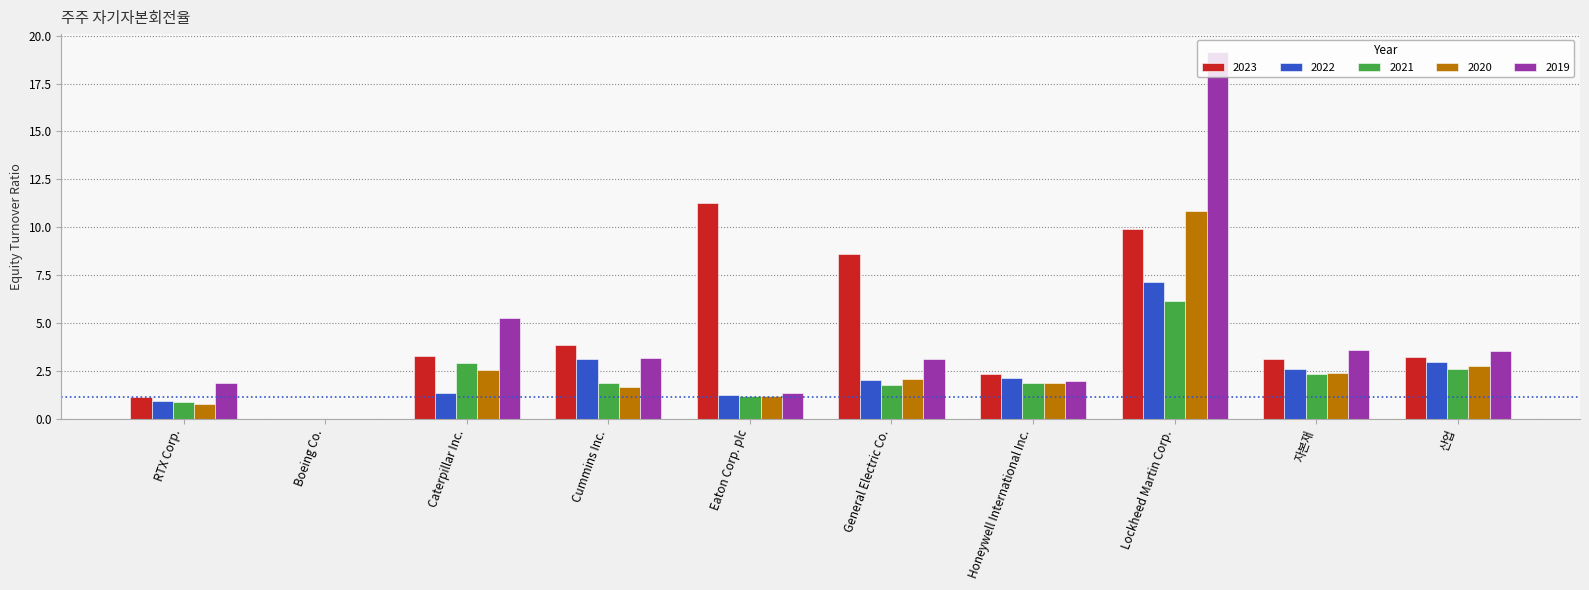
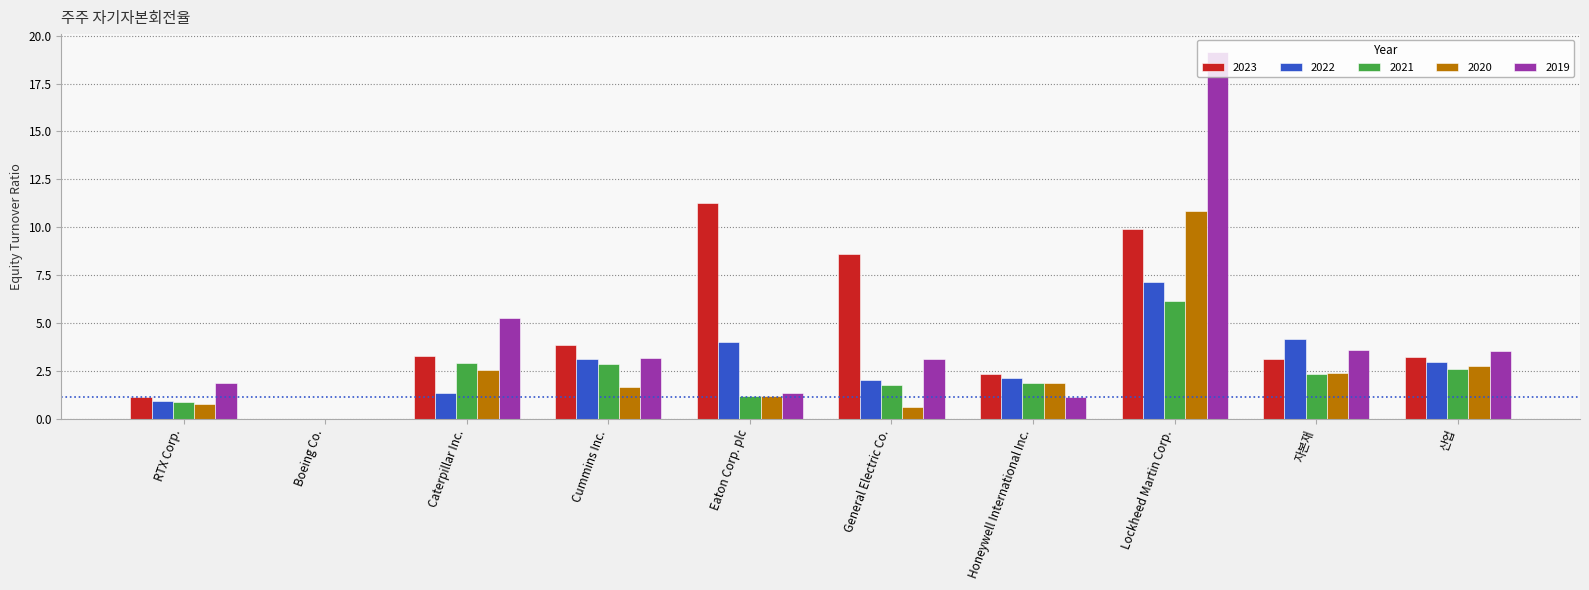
2021, Cummins Inc.: 1.9 -> 2.8
2022, Eaton Corp. plc: 1.2 -> 4.0
2020, General Electric Co.: 2.1 -> 0.6
2019, Honeywell International Inc.: 2.0 -> 1.2
2022, 자본재: 2.6 -> 4.2
